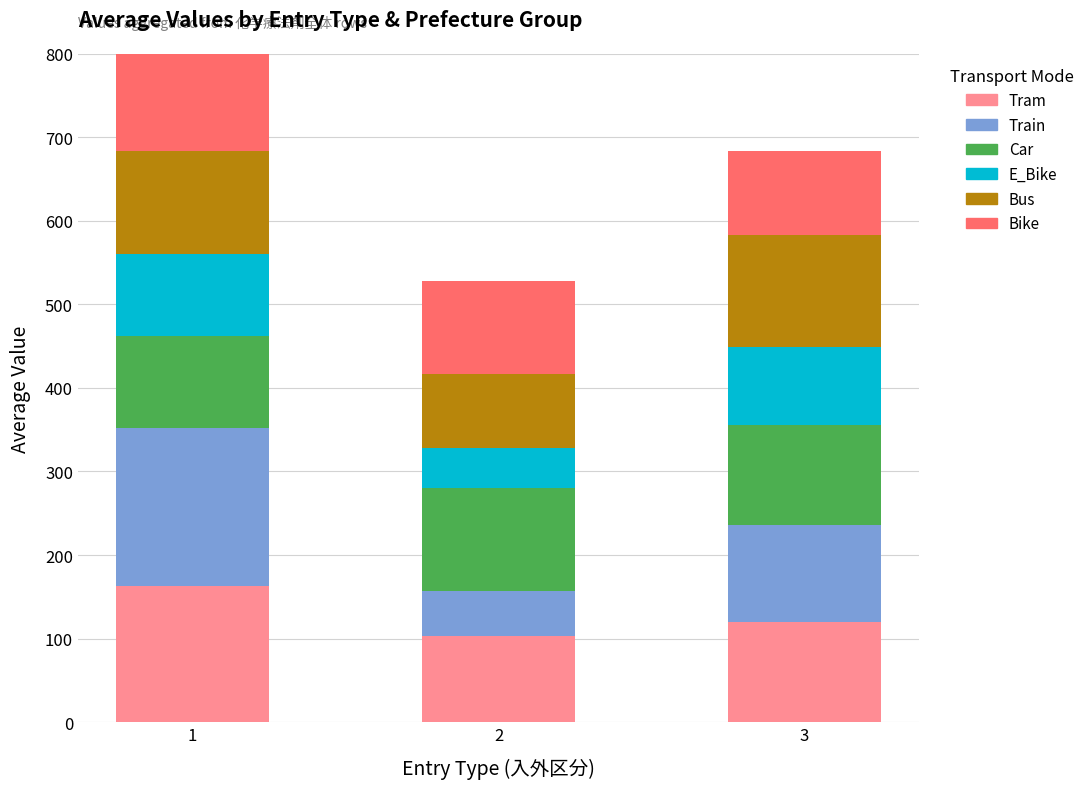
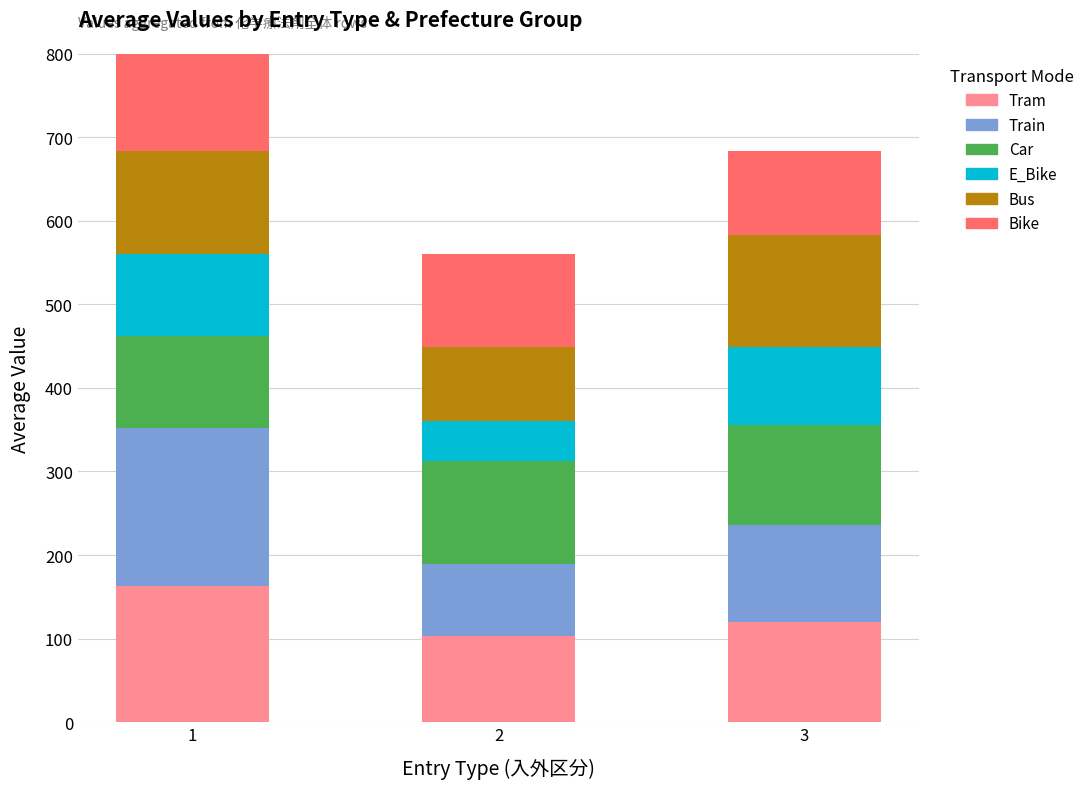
Train, 2: 50 -> 90
